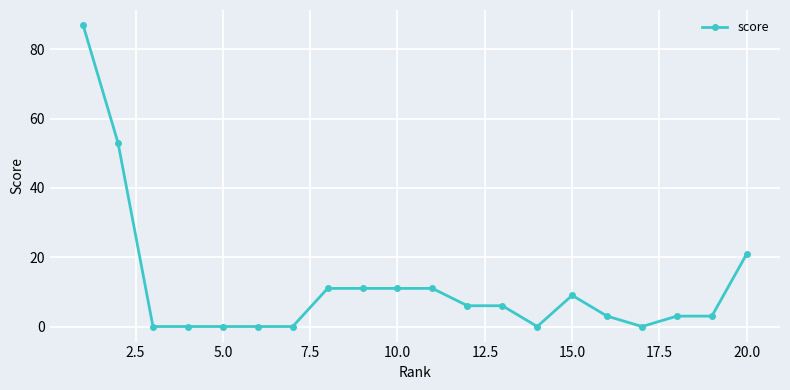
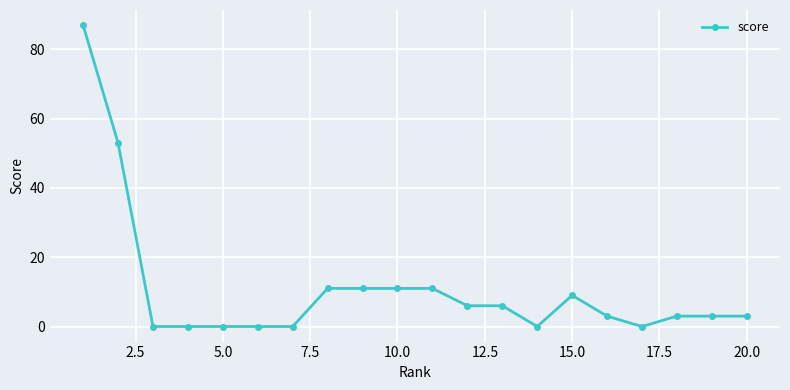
20.0: 21 -> 3
